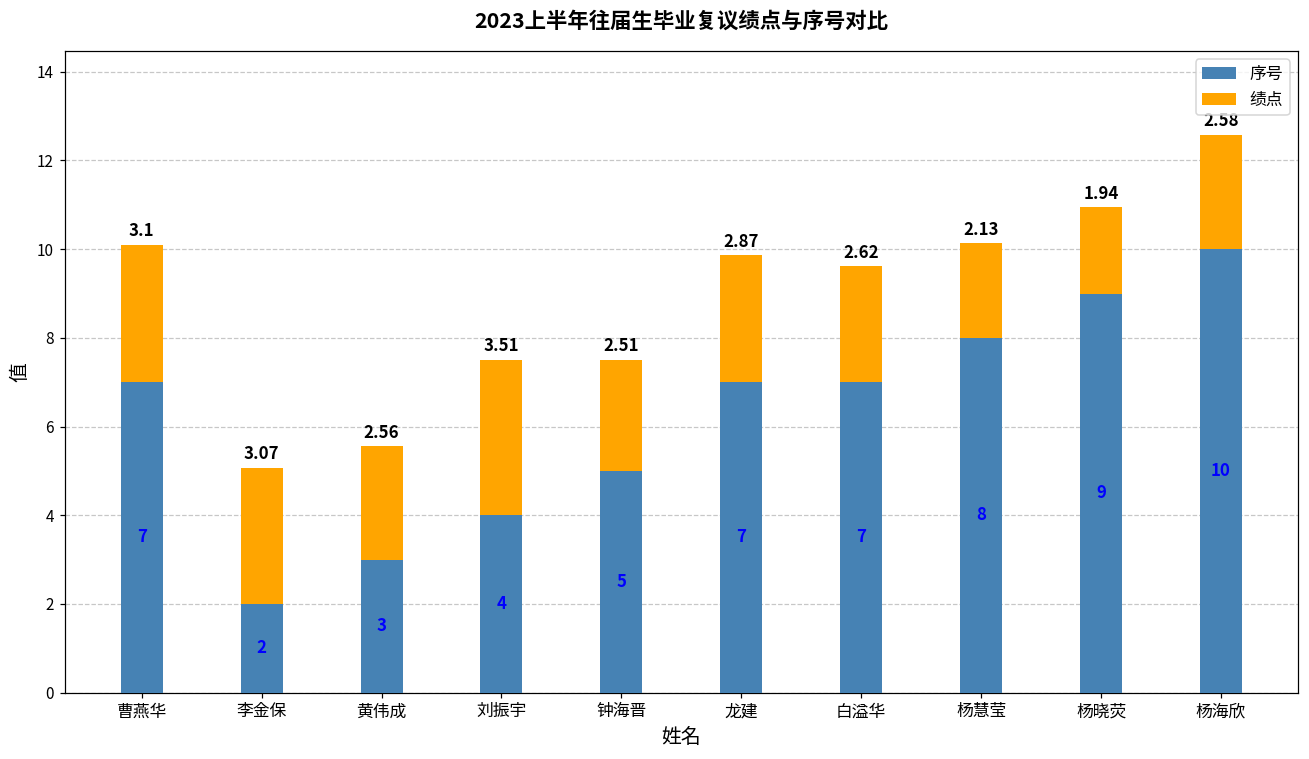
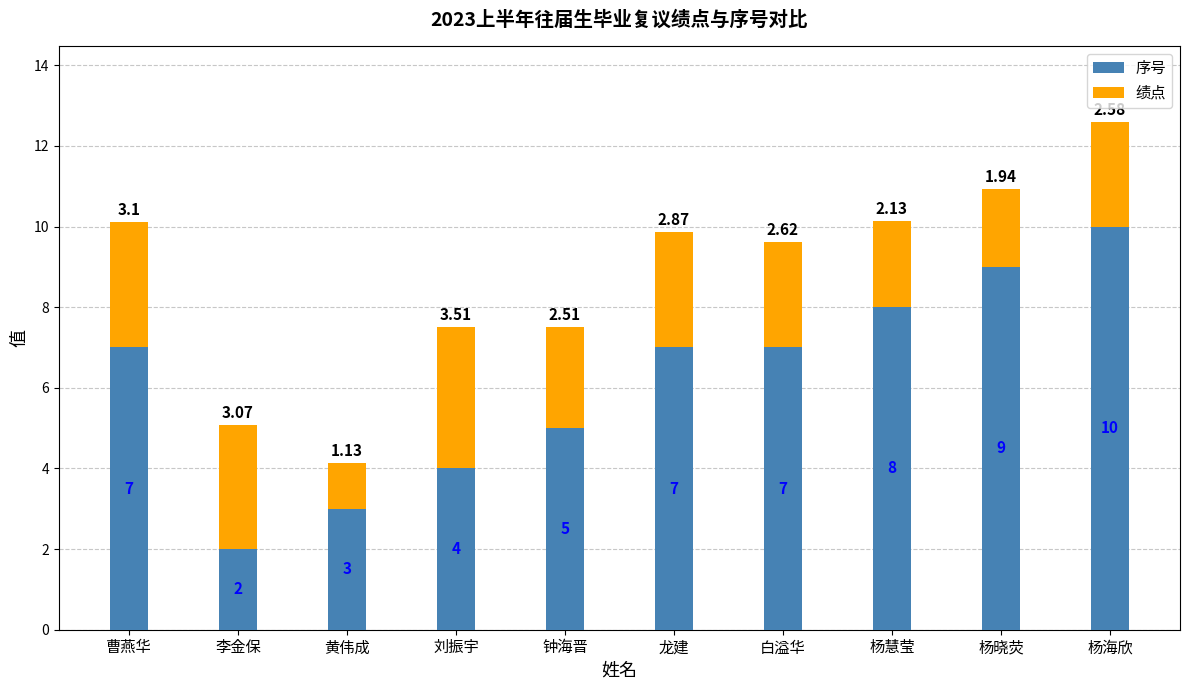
绩点, 黄伟成: 2.56 -> 1.13
